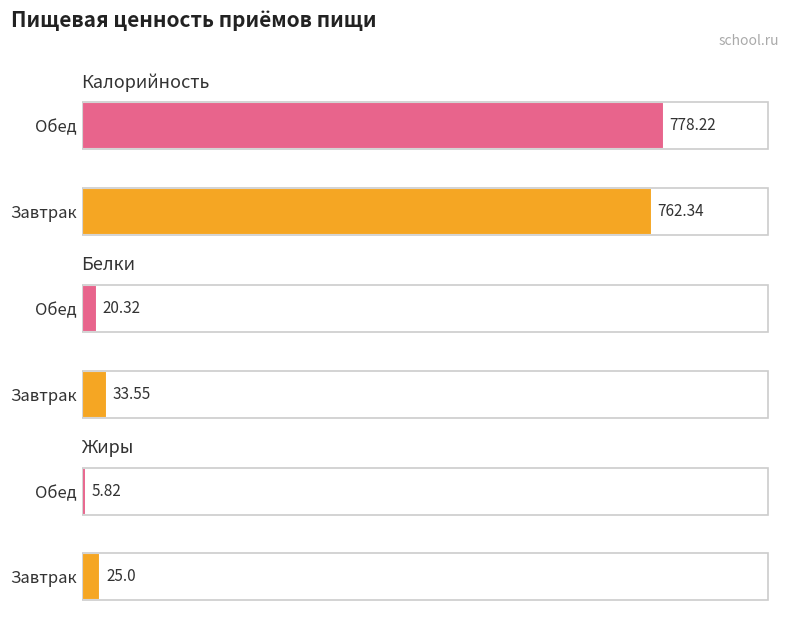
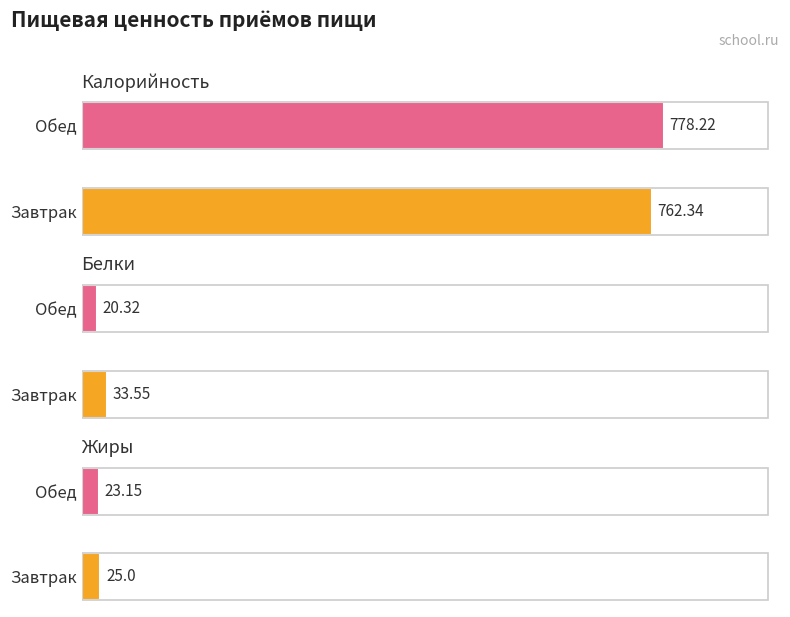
Жиры, Обед: 5.82 -> 23.15
